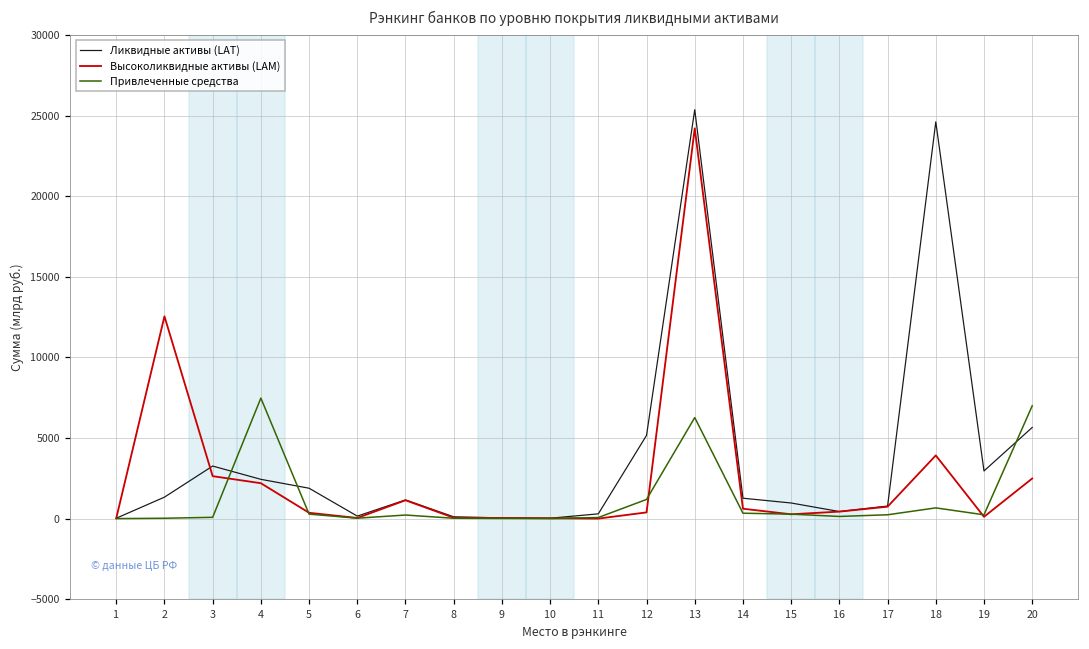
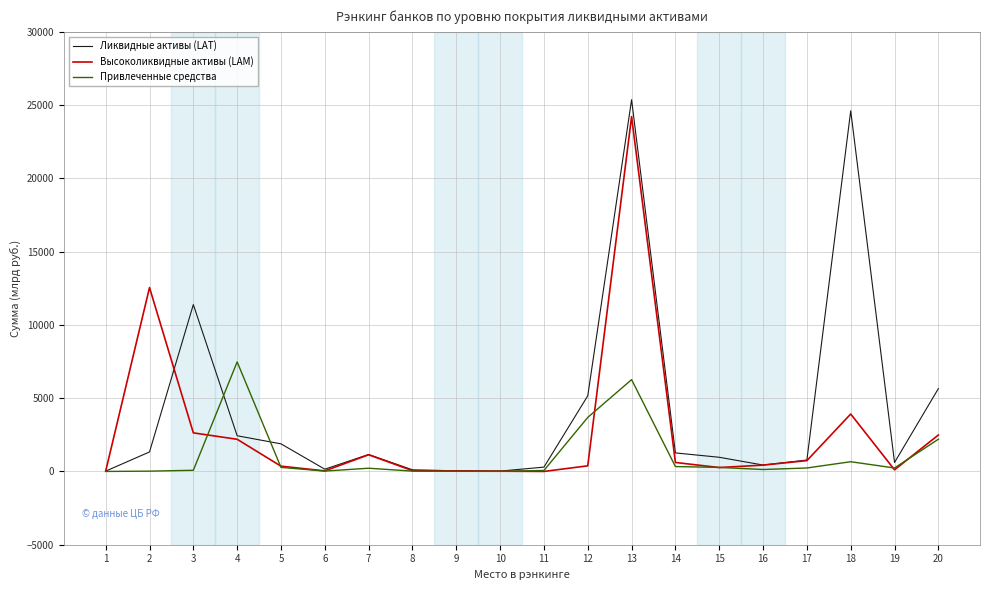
Ликвидные активы (LAT), 3: 3300 -> 11400
Привлеченные средства, 12: 1200 -> 3700
Ликвидные активы (LAT), 19: 3000 -> 600
Привлеченные средства, 20: 7000 -> 2200
